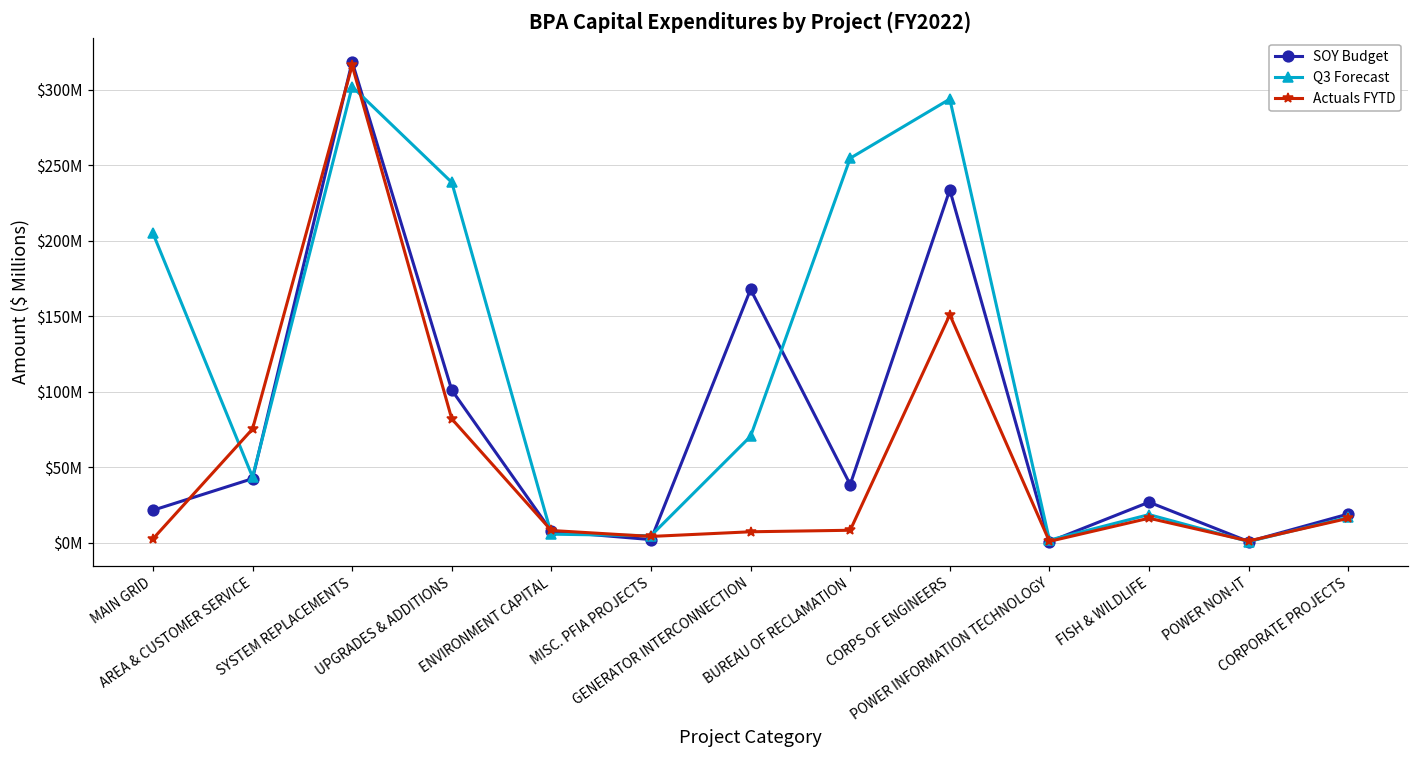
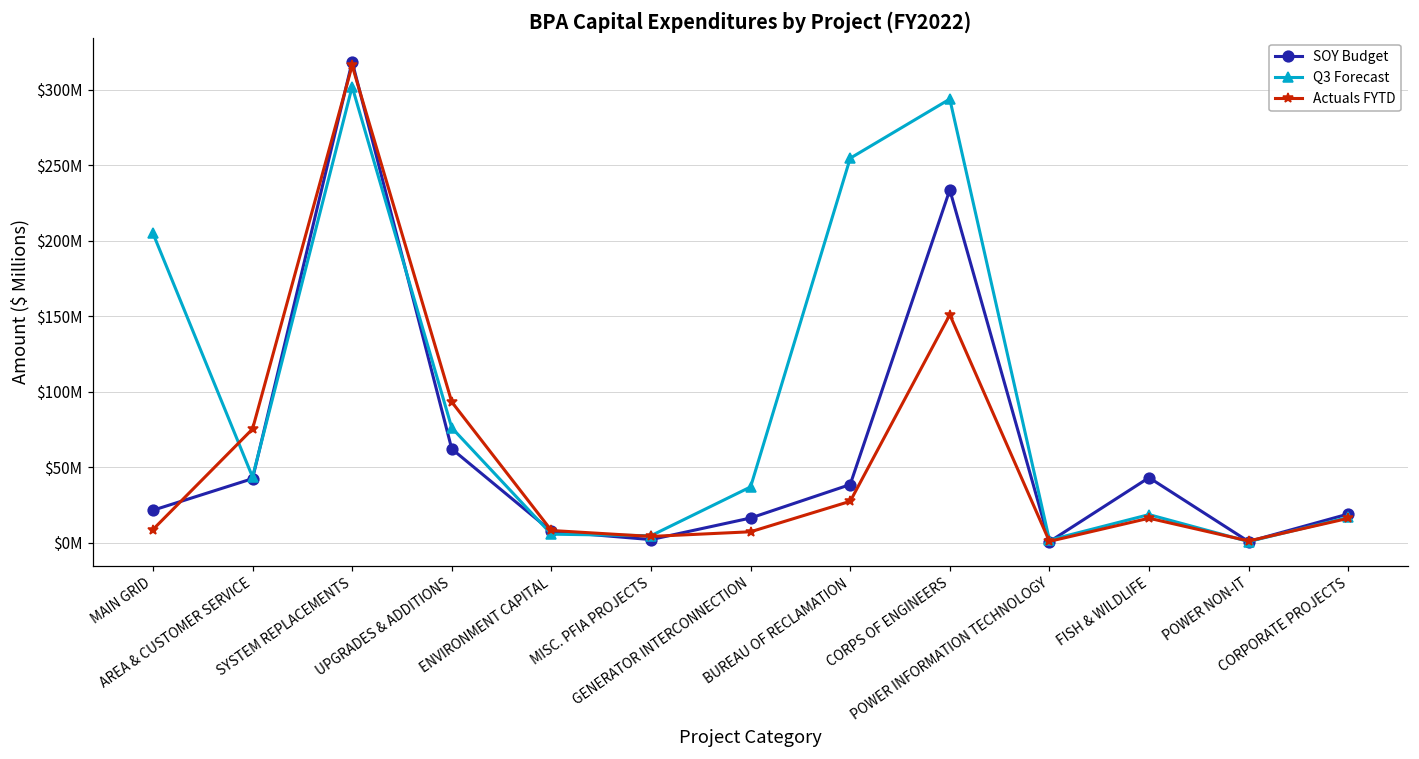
Actuals FYTD, MAIN GRID: $2000000 -> $9000000
SOY Budget, UPGRADES & ADDITIONS: $101000000 -> $62000000
Q3 Forecast, UPGRADES & ADDITIONS: $239000000 -> $76000000
Actuals FYTD, UPGRADES & ADDITIONS: $82000000 -> $93000000
SOY Budget, GENERATOR INTERCONNECTION: $168000000 -> $16000000
Q3 Forecast, GENERATOR INTERCONNECTION: $70000000 -> $37000000
Actuals FYTD, BUREAU OF RECLAMATION: $8000000 -> $27000000
SOY Budget, FISH & WILDLIFE: $27000000 -> $43000000
